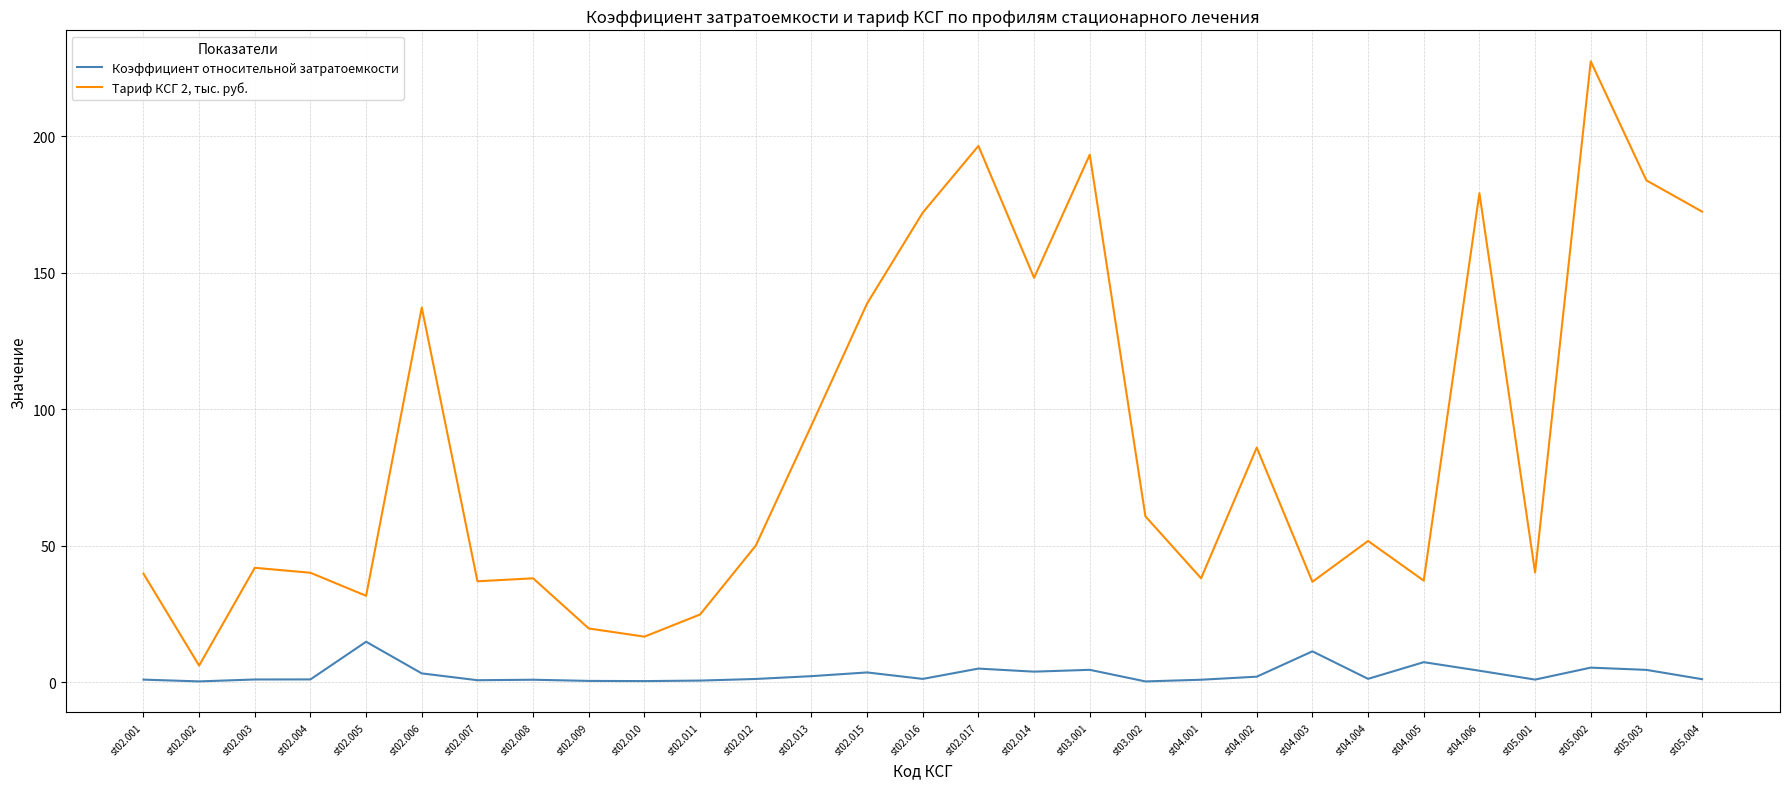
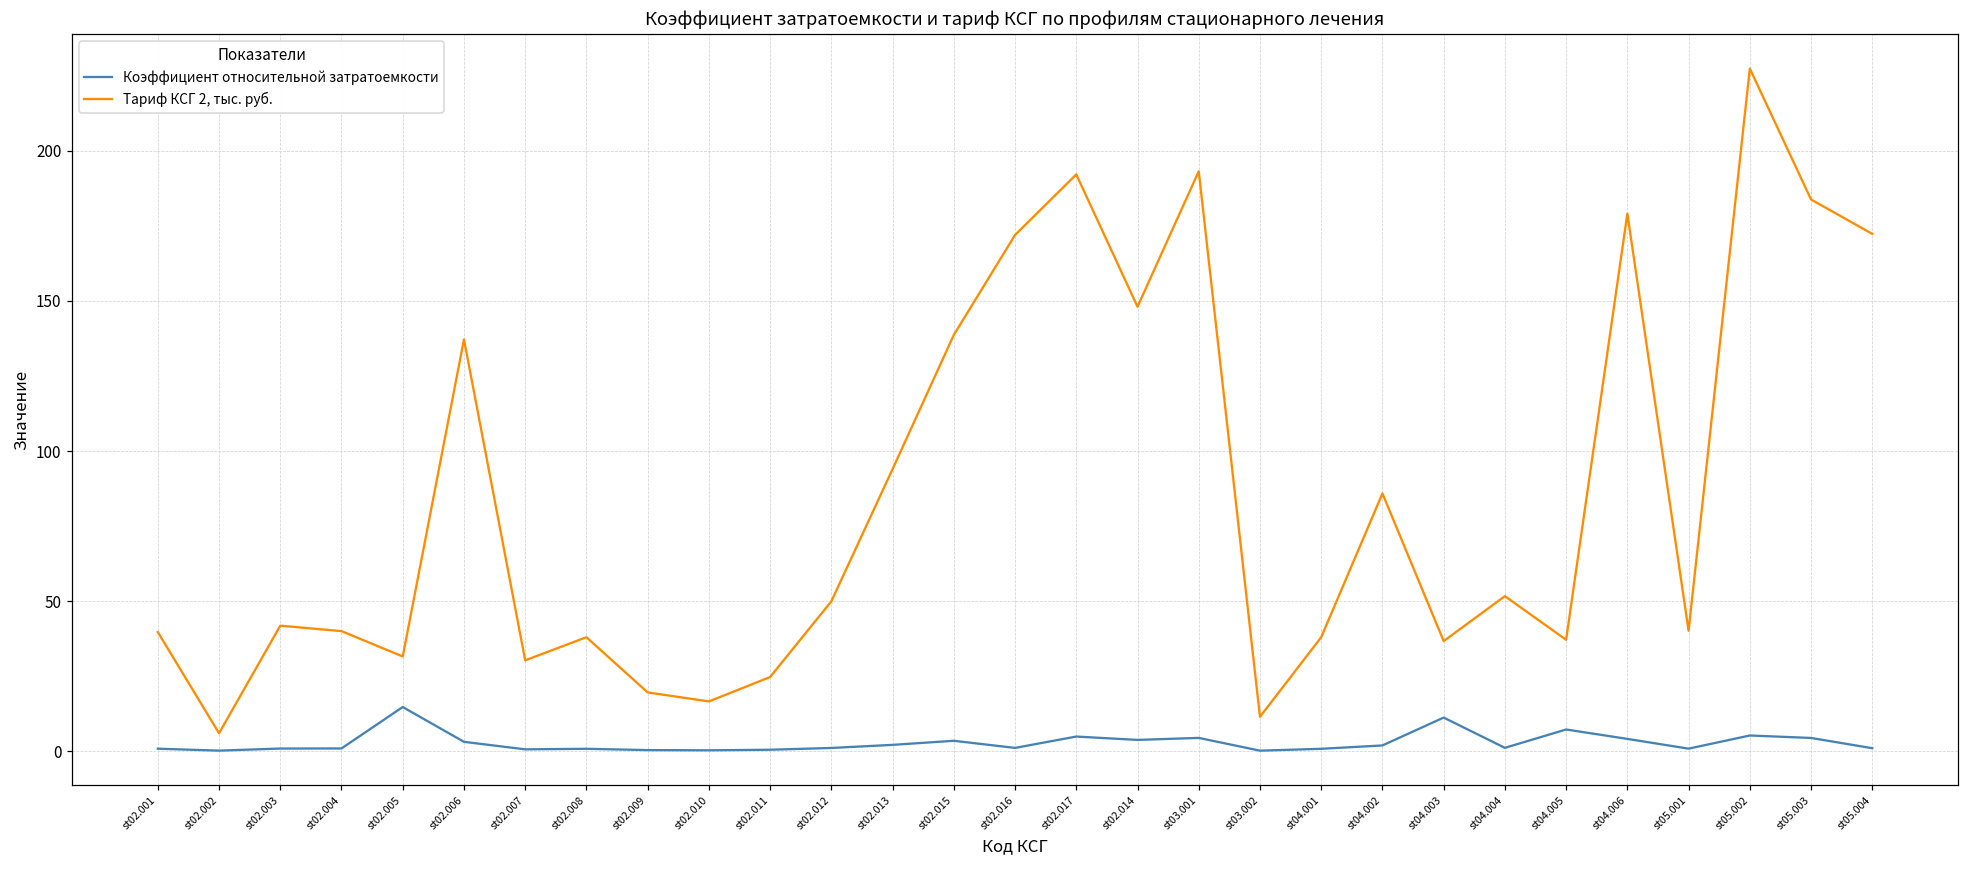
Тариф КСГ 2, тыс. руб., st02.007: 37 -> 30
Тариф КСГ 2, тыс. руб., st02.017: 196 -> 192
Тариф КСГ 2, тыс. руб., st03.002: 61 -> 12
